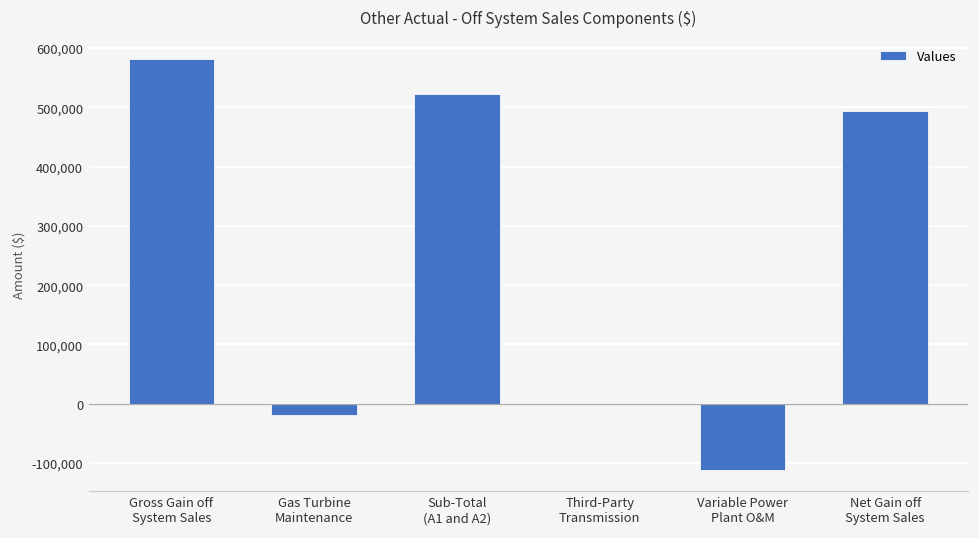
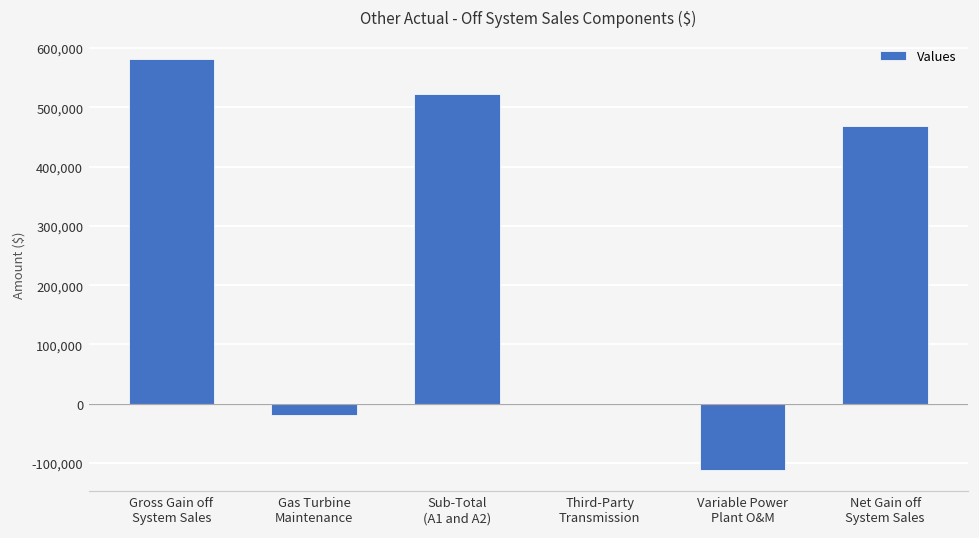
Net Gain off System Sales: 490,000 -> 470,000
